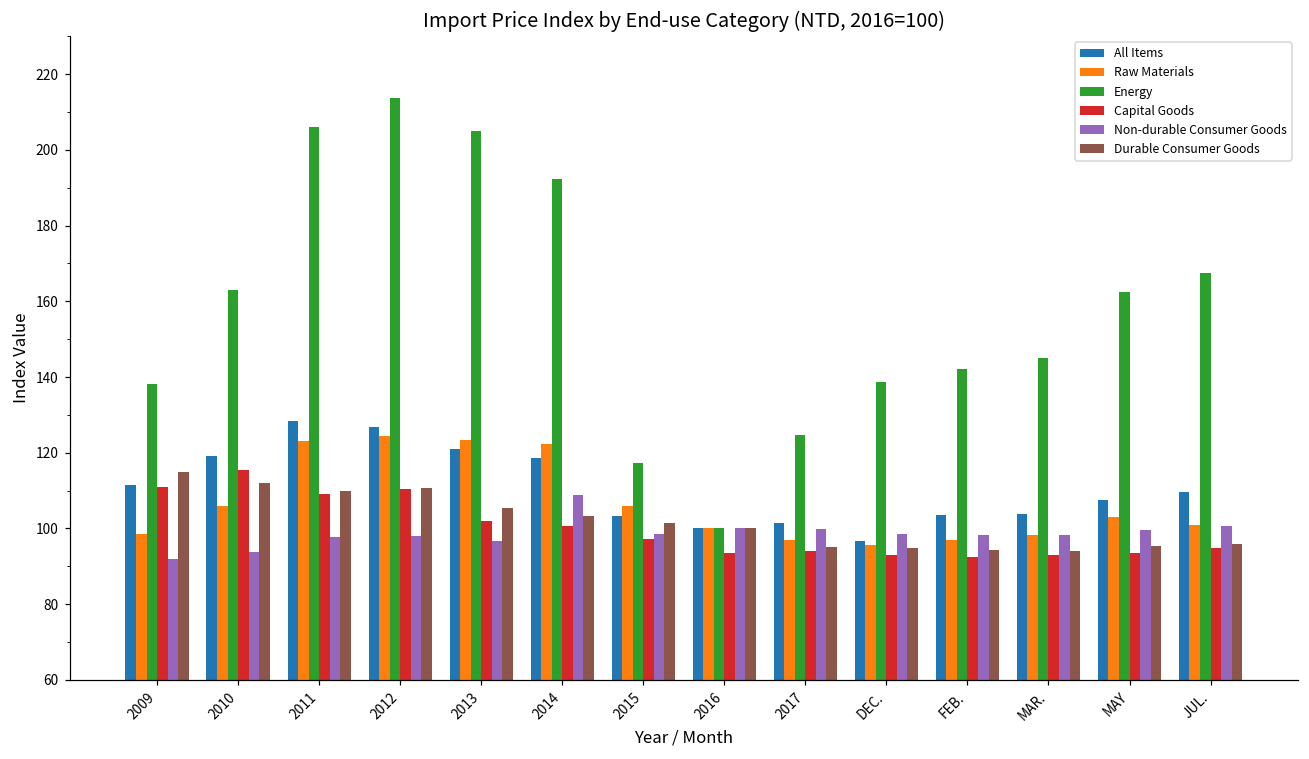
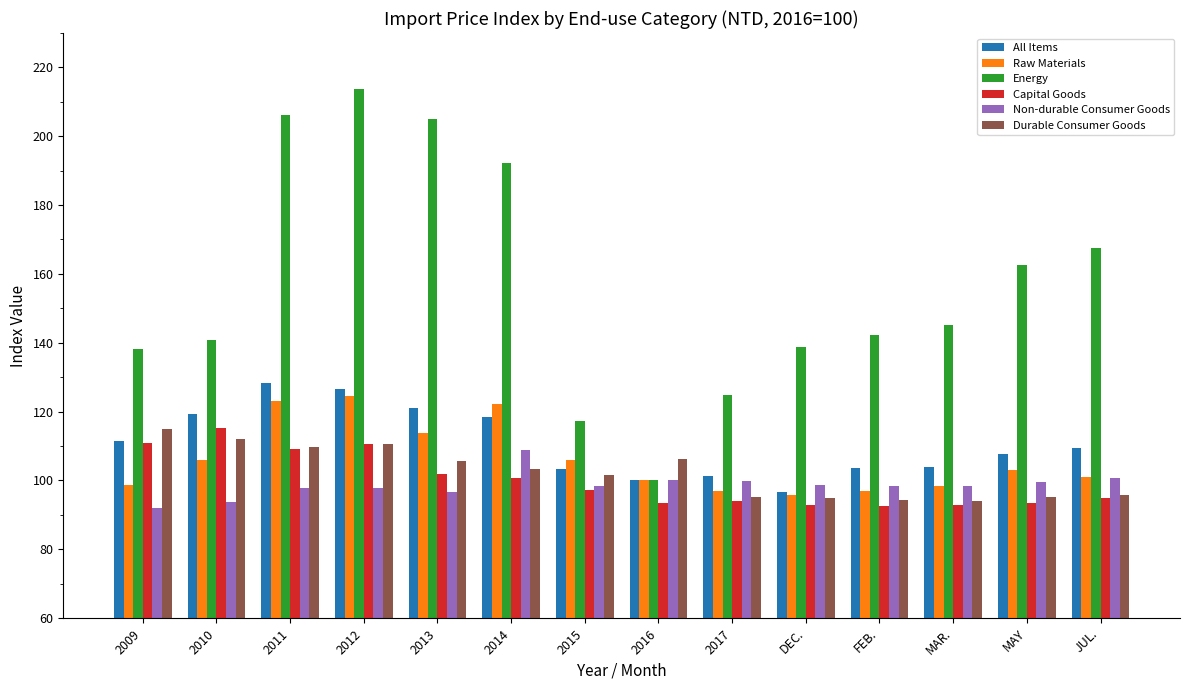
Energy, 2010: 163 -> 141
Raw Materials, 2013: 123 -> 114
Durable Consumer Goods, 2016: 100 -> 106
